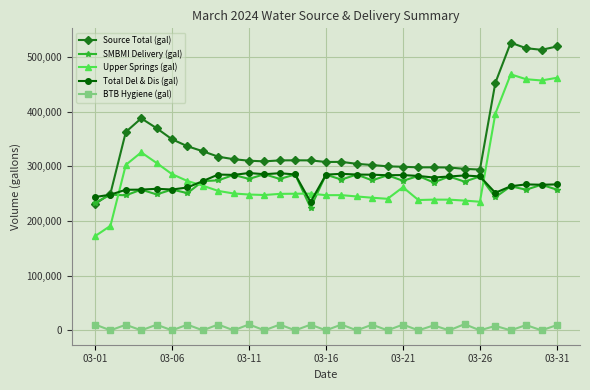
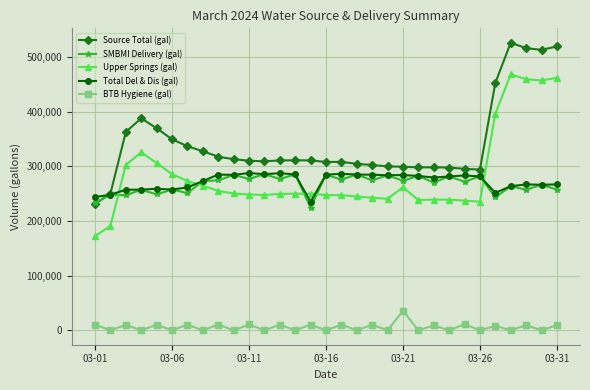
BTB Hygiene (gal), 03-21: 10,000 -> 40,000
